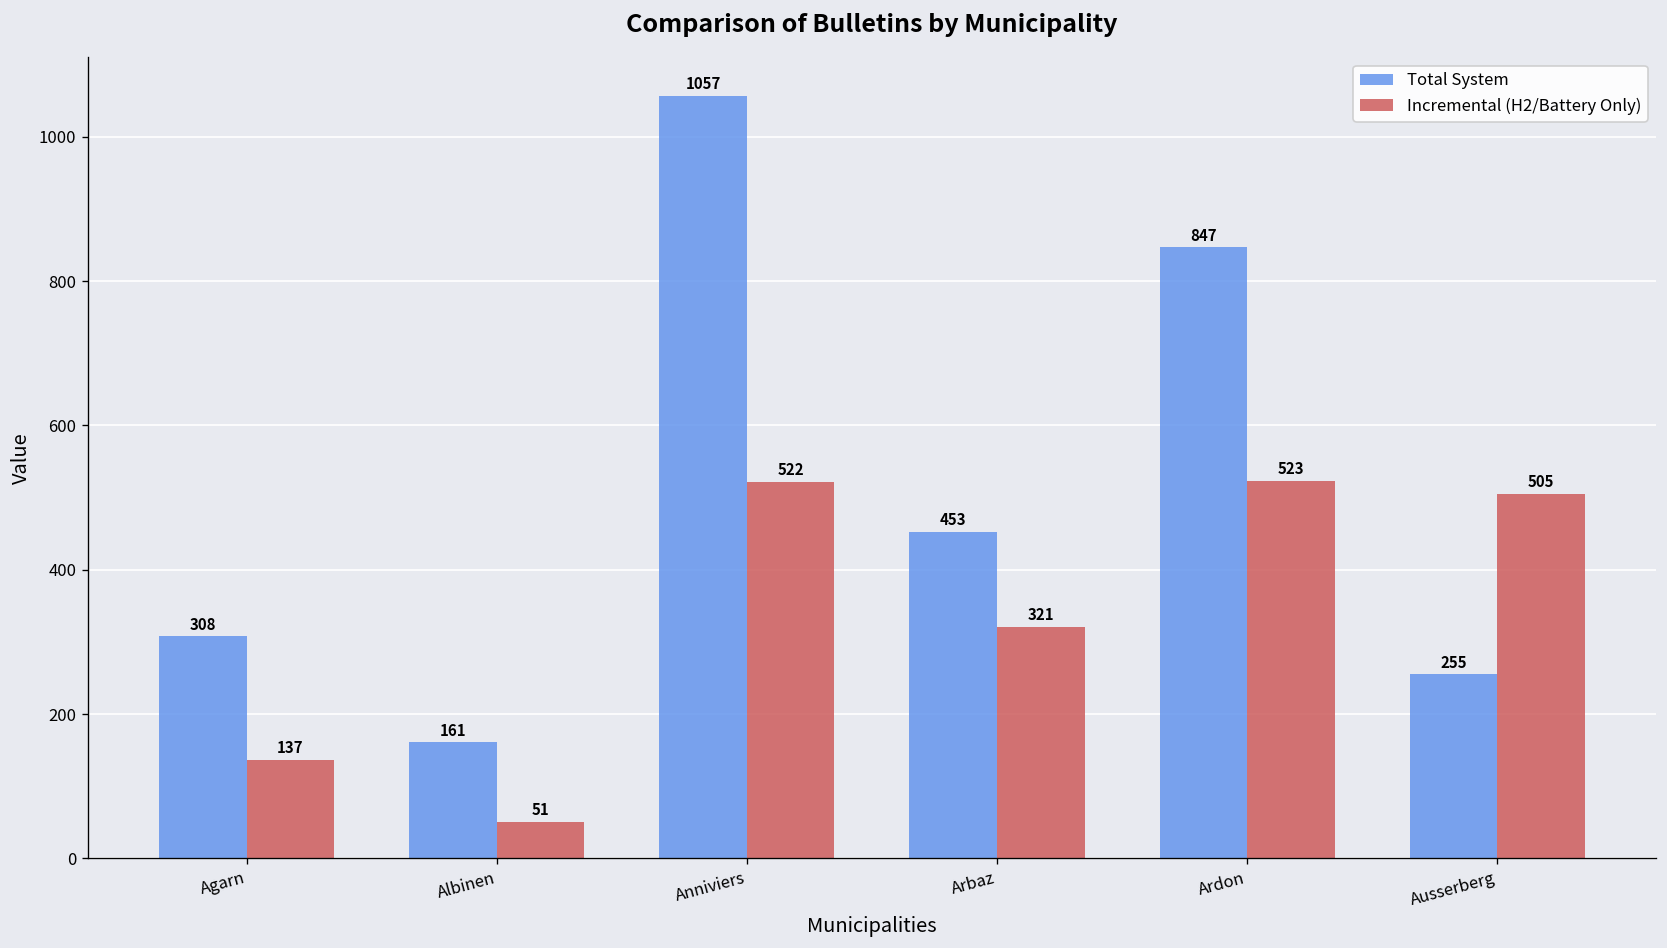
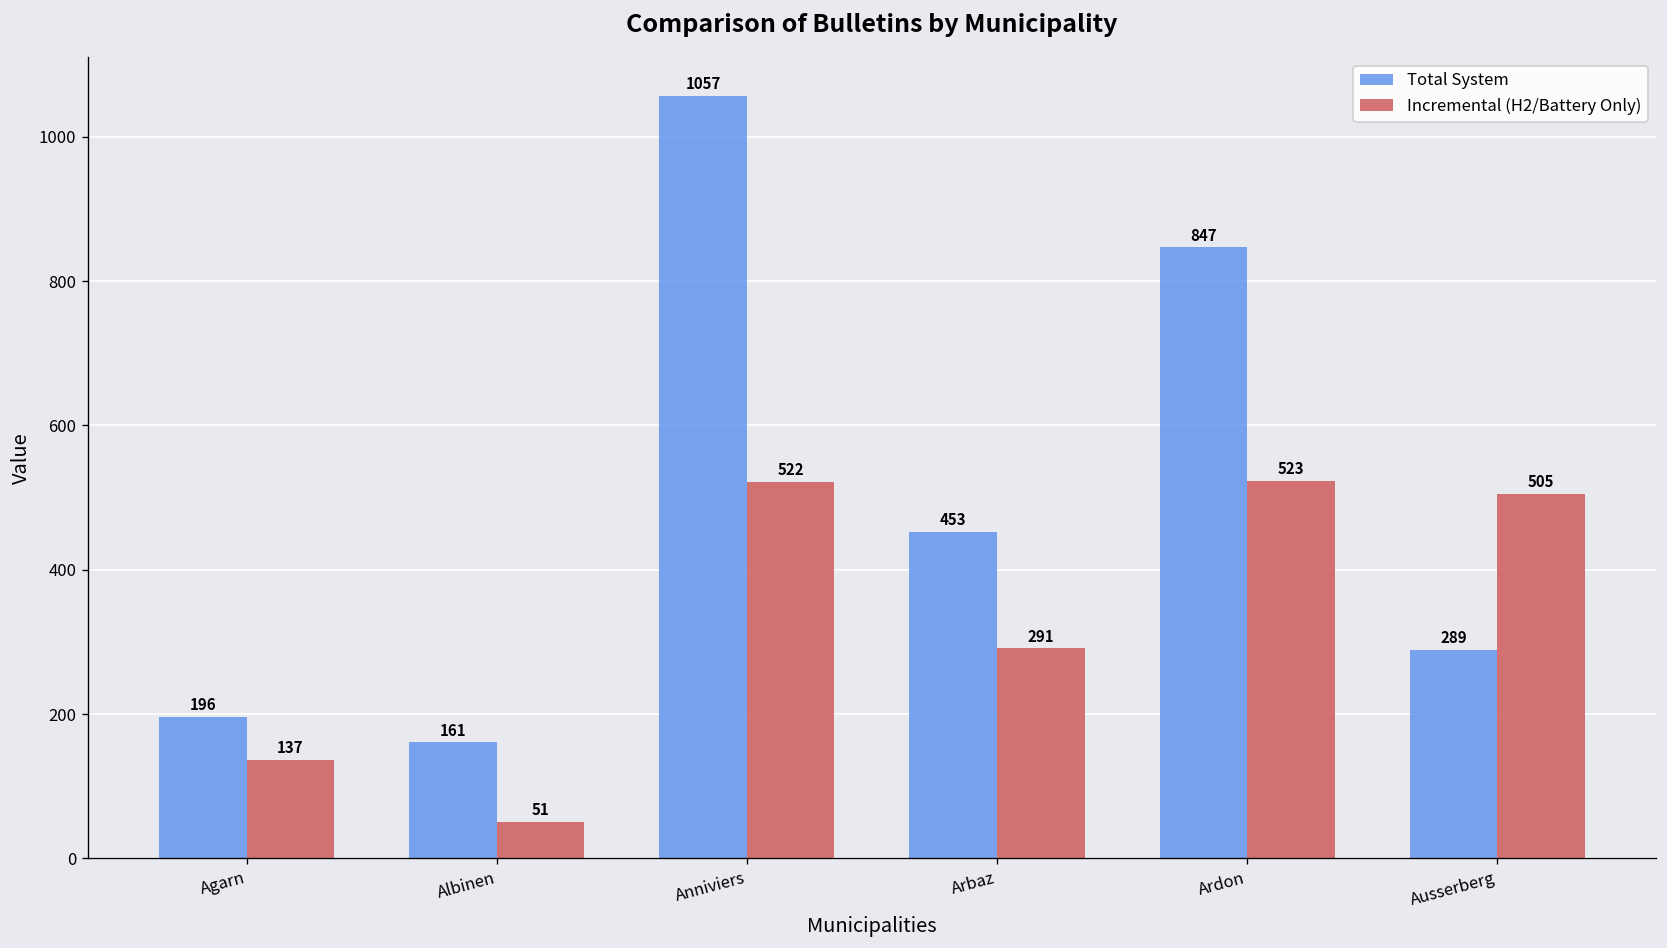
Total System, Agarn: 308 -> 196
Incremental (H2/Battery Only), Arbaz: 321 -> 291
Total System, Ausserberg: 255 -> 289
